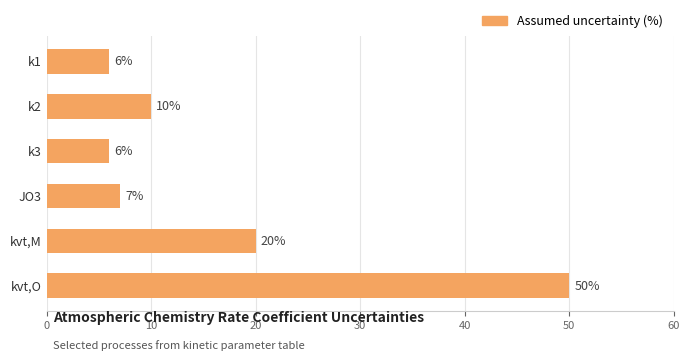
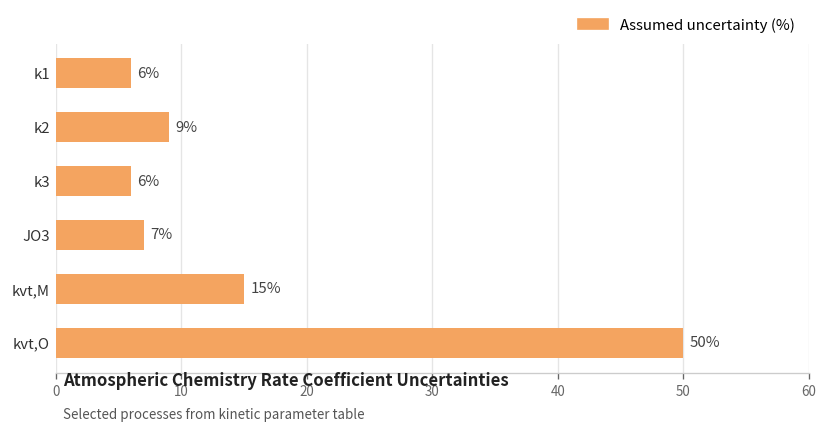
k2: 10% -> 9%
kvt,M: 20% -> 15%
